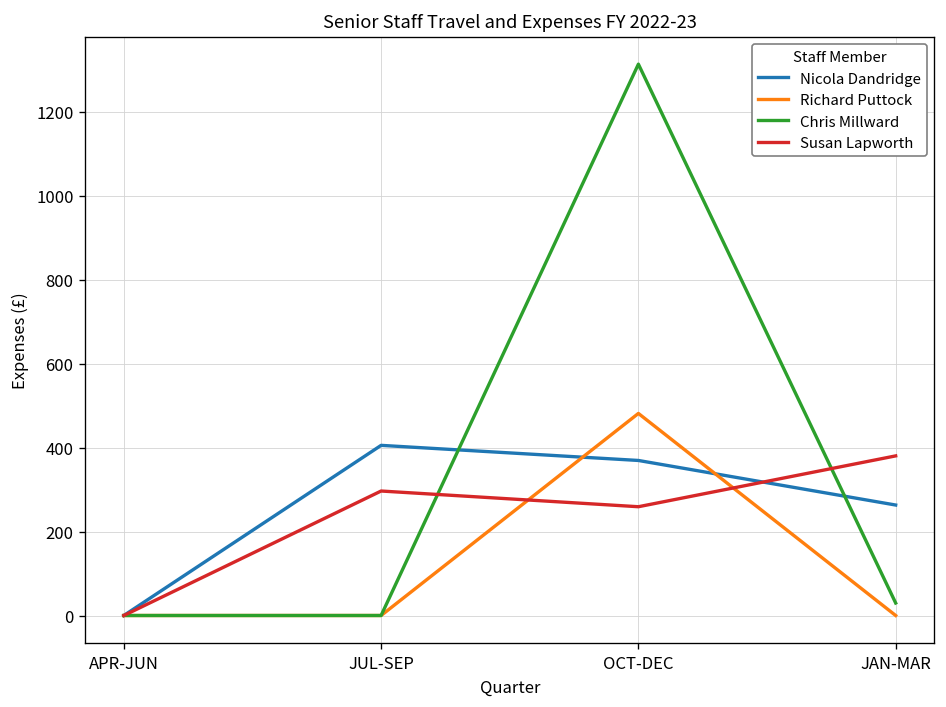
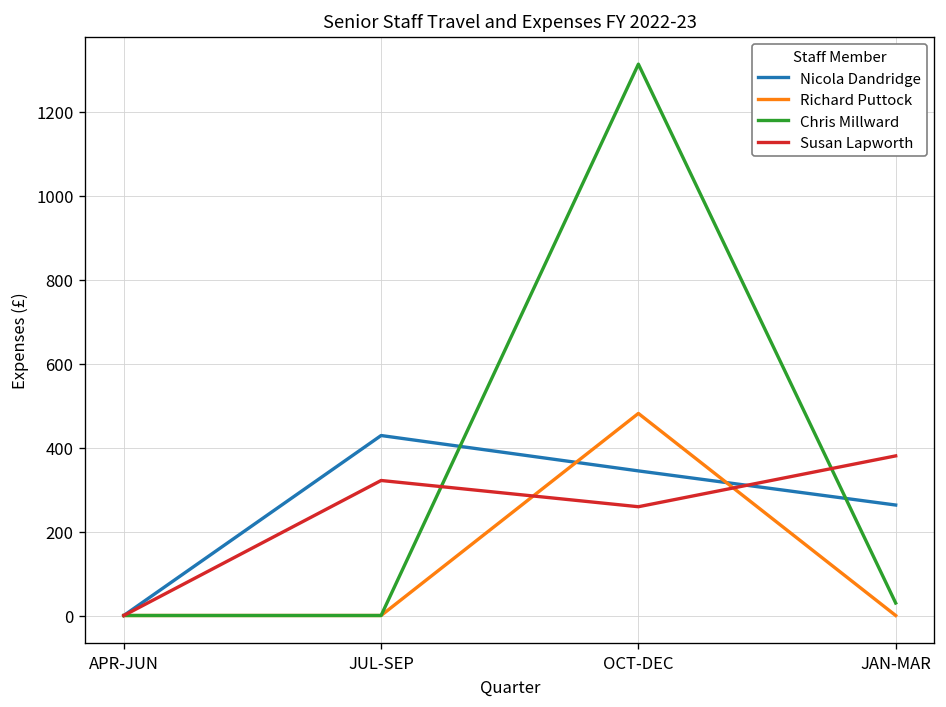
Nicola Dandridge, JUL-SEP: 410 -> 430
Susan Lapworth, JUL-SEP: 300 -> 320
Nicola Dandridge, OCT-DEC: 370 -> 340
